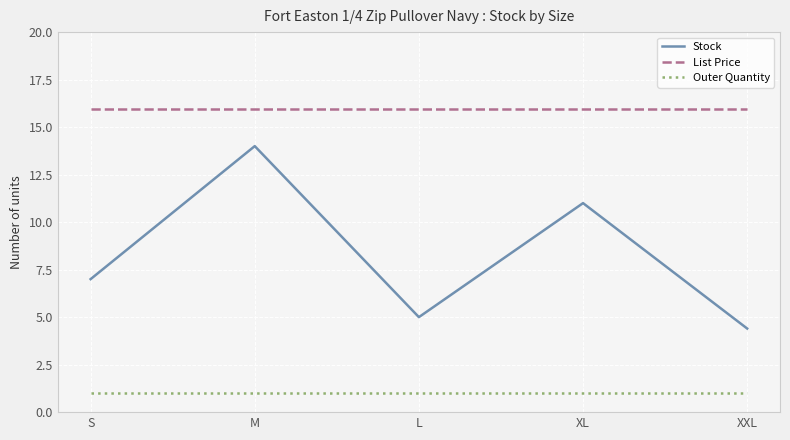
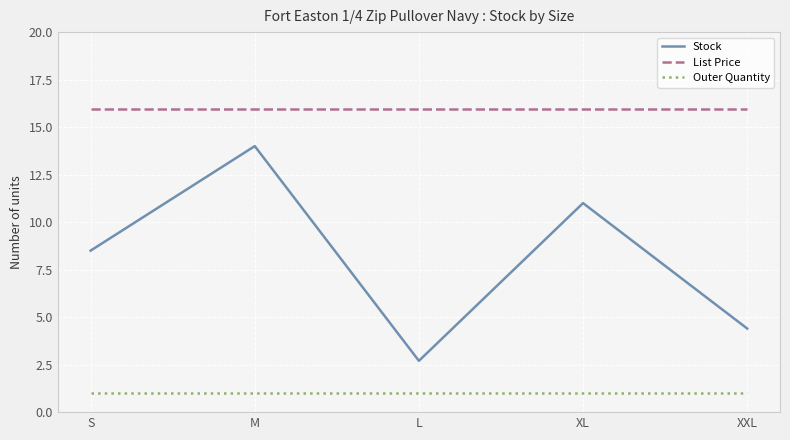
Stock, S: 7.0 -> 8.5
Stock, L: 5.0 -> 2.7
